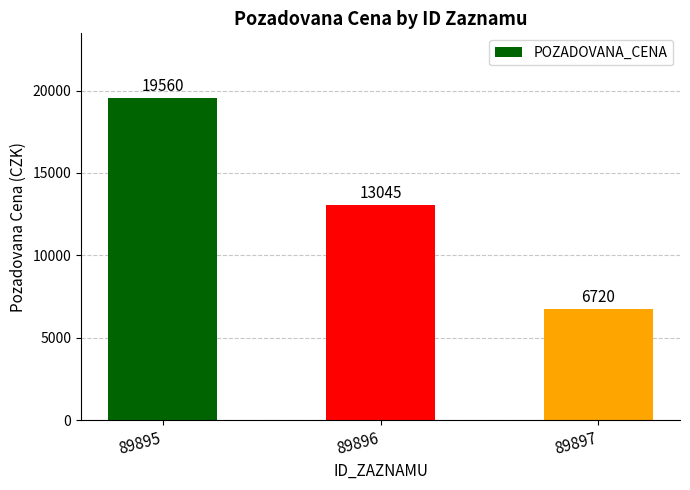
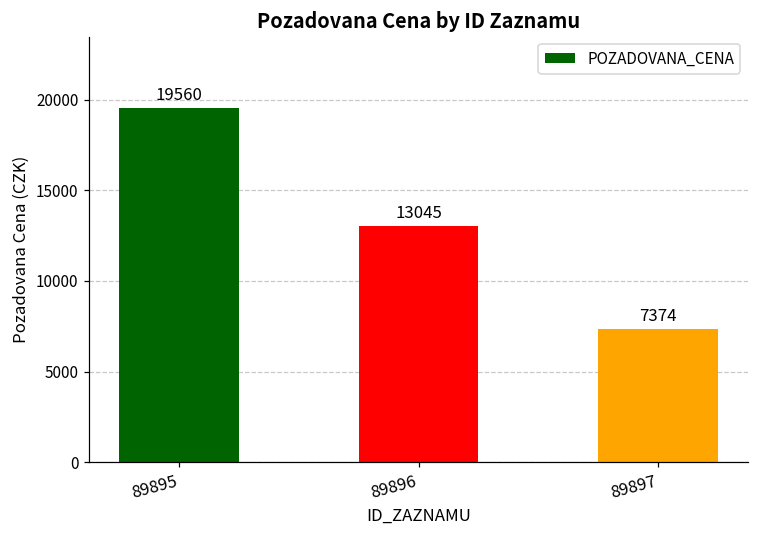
89897: 6720 -> 7374
